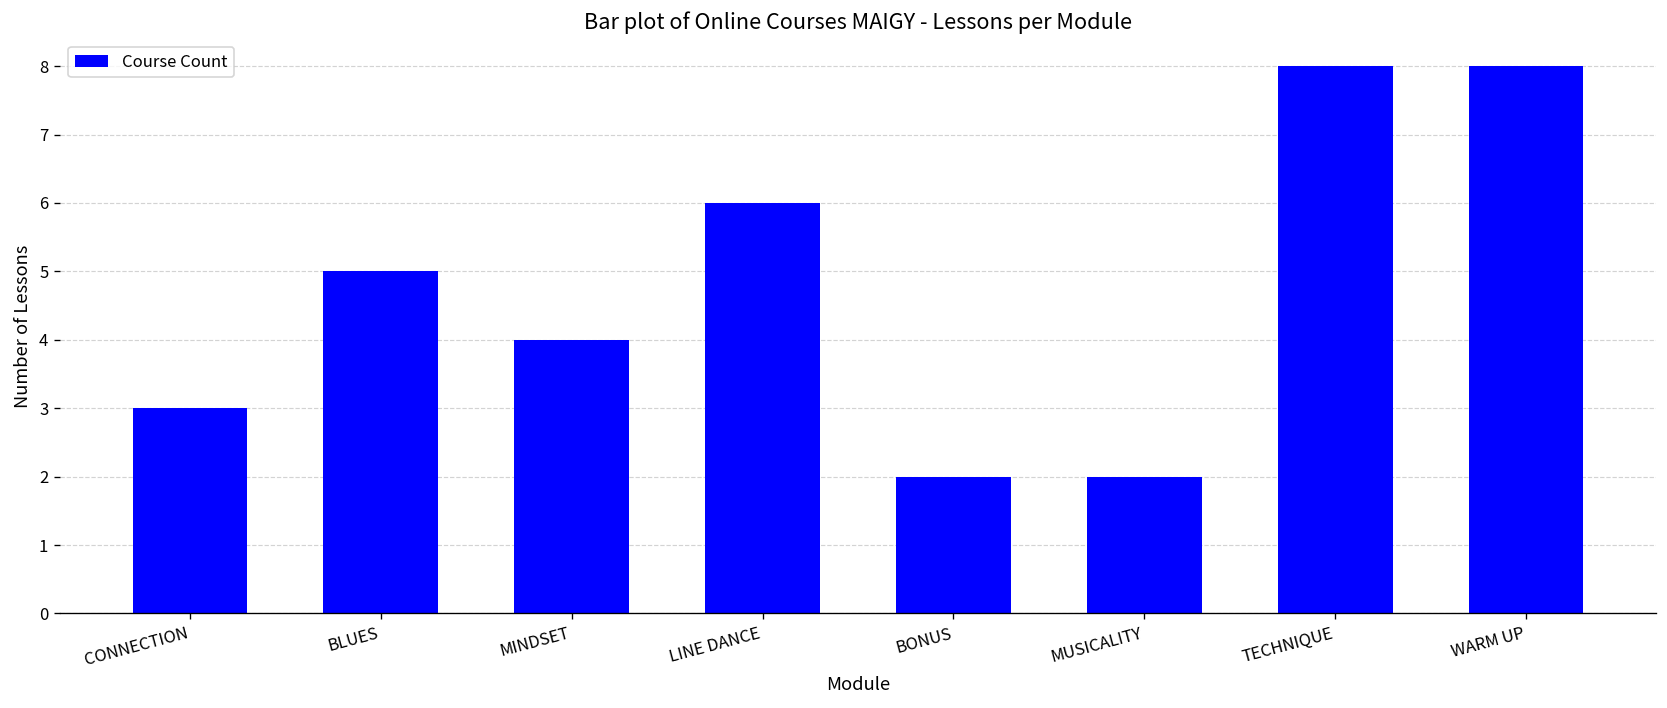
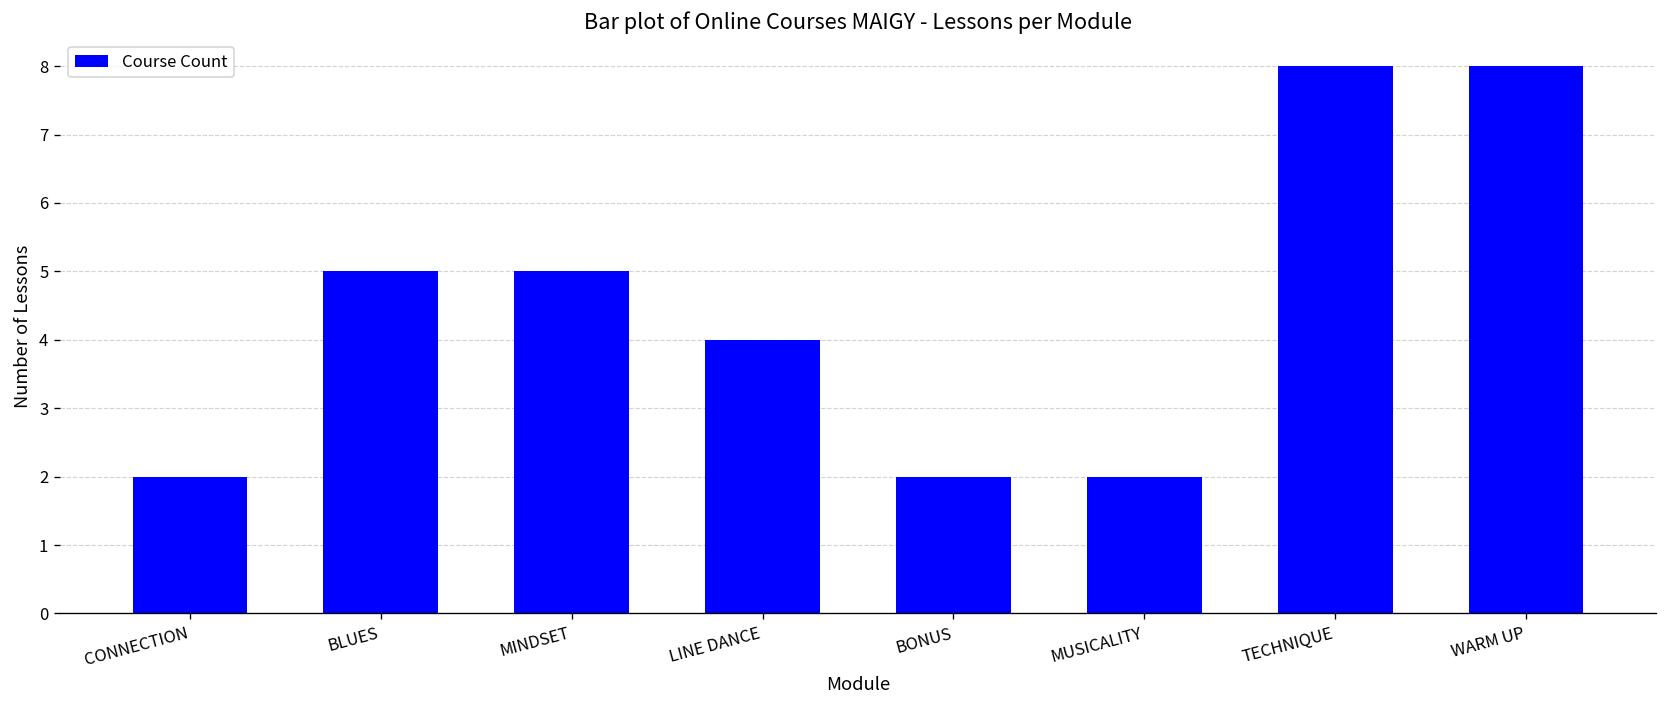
CONNECTION: 3 -> 2
MINDSET: 4 -> 5
LINE DANCE: 6 -> 4
